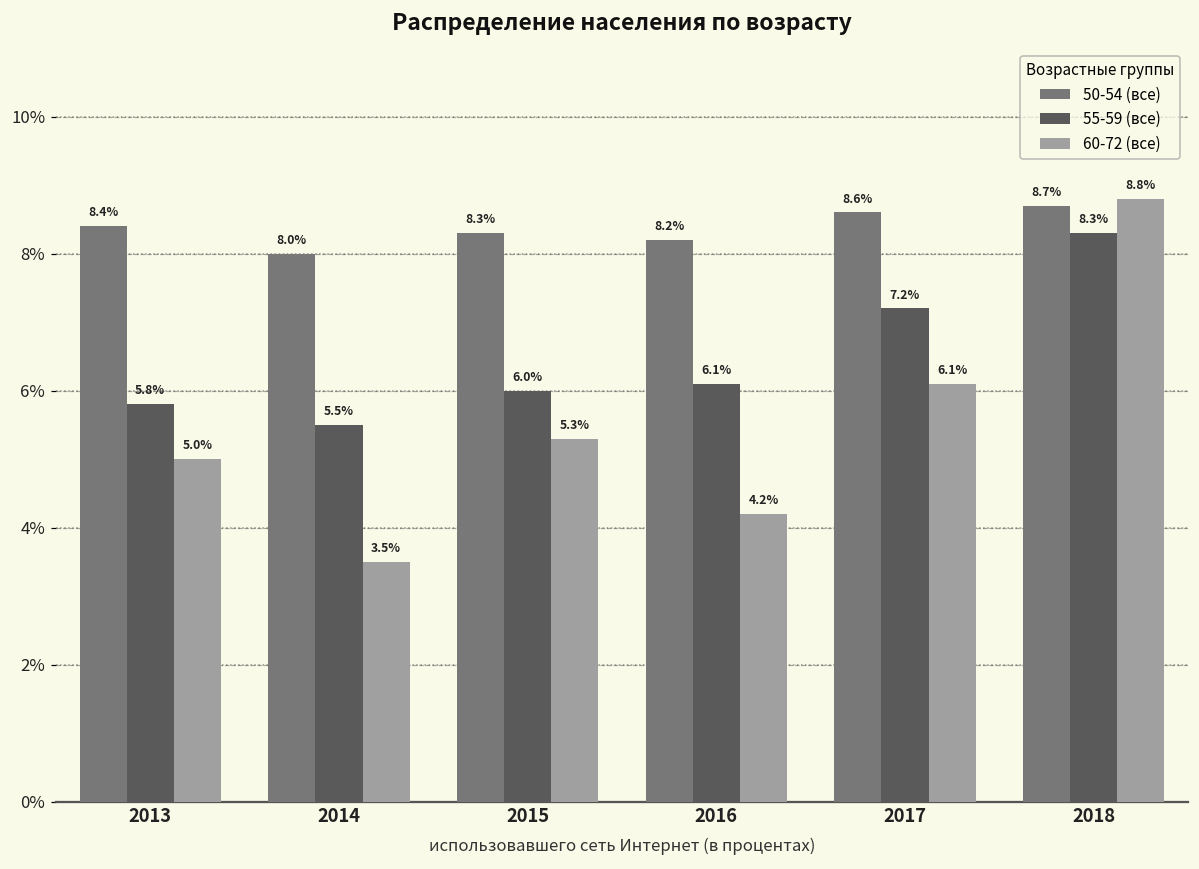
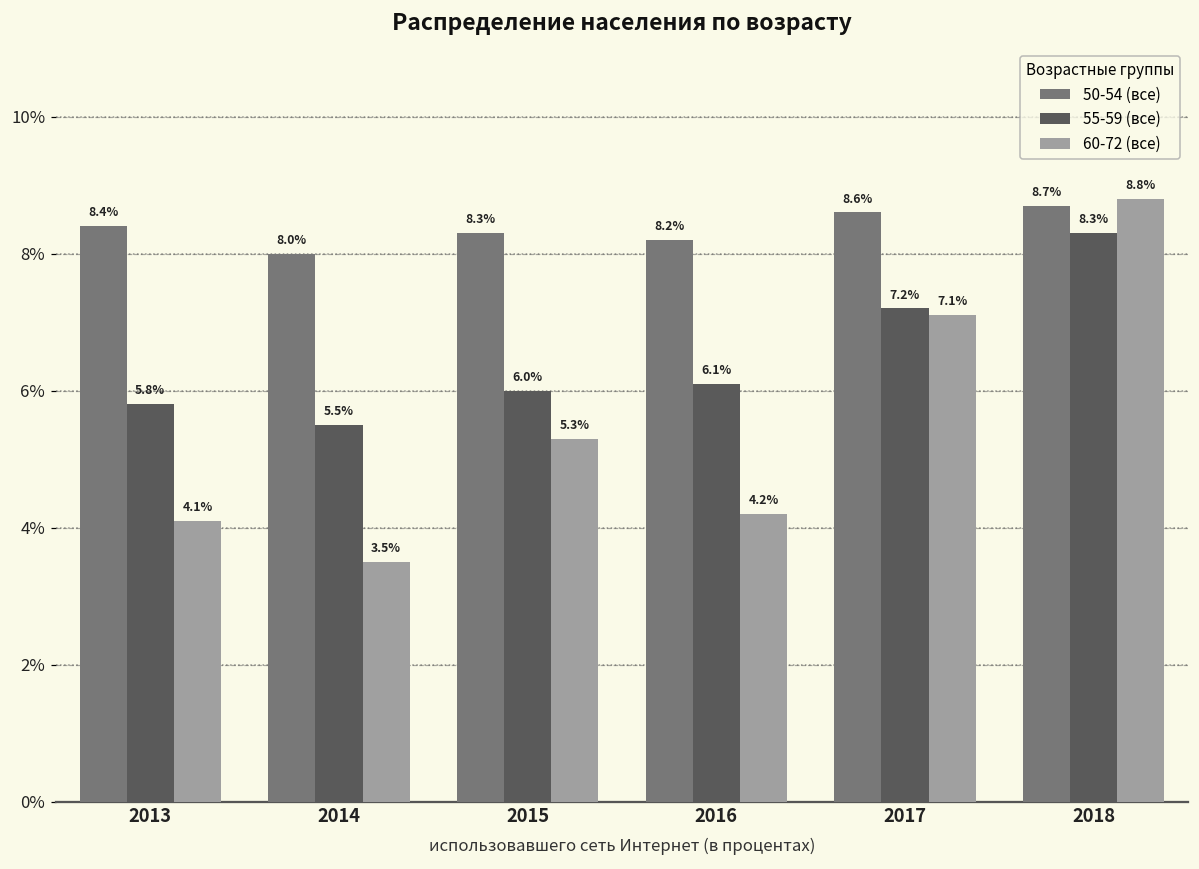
60-72 (все), 2013: 5.0% -> 4.1%
60-72 (все), 2017: 6.1% -> 7.1%
